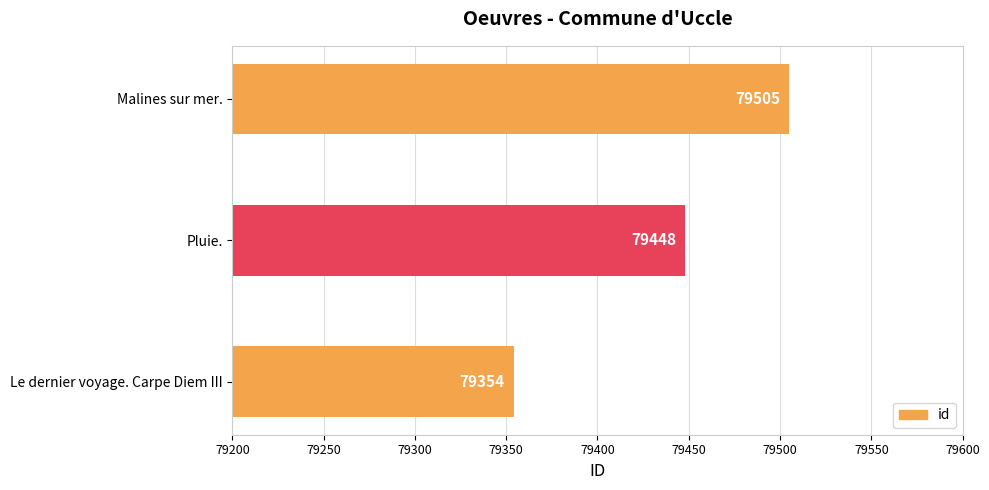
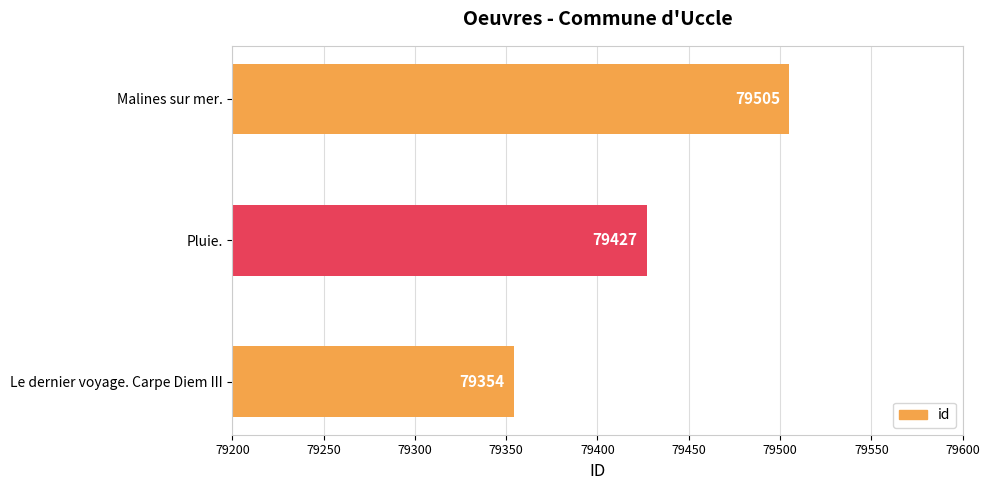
Pluie.: 79448 -> 79427
